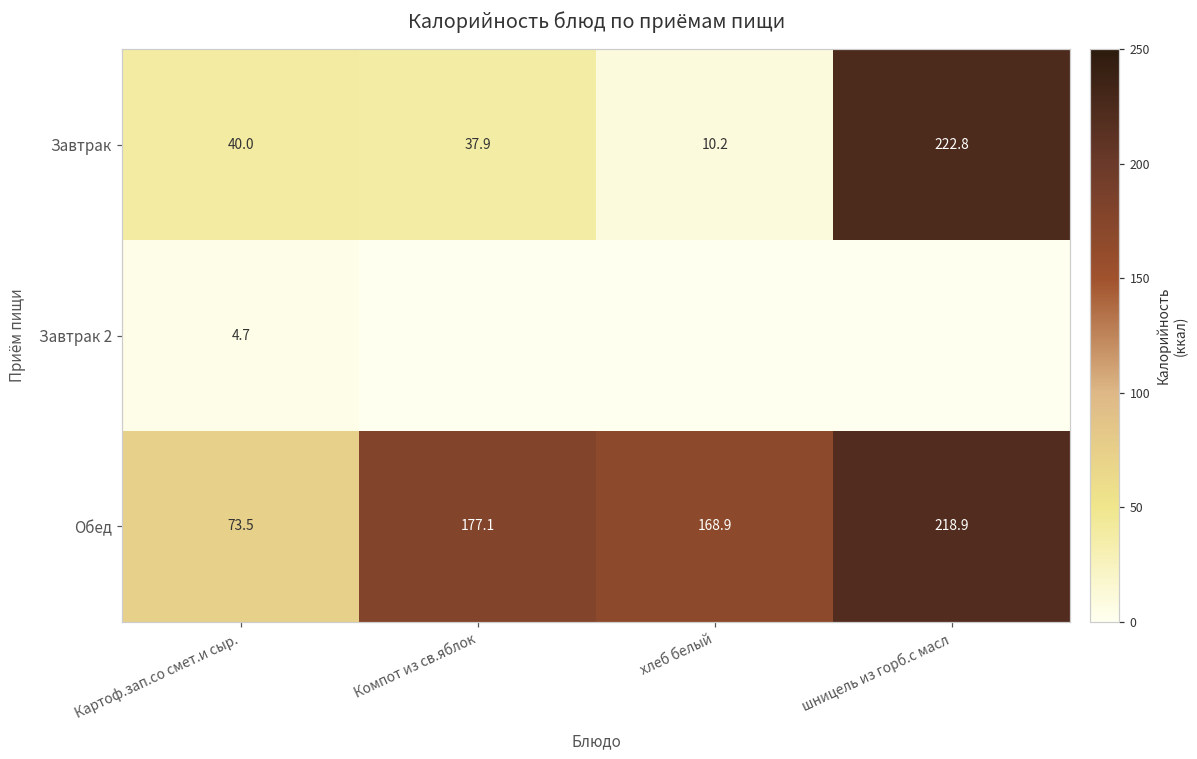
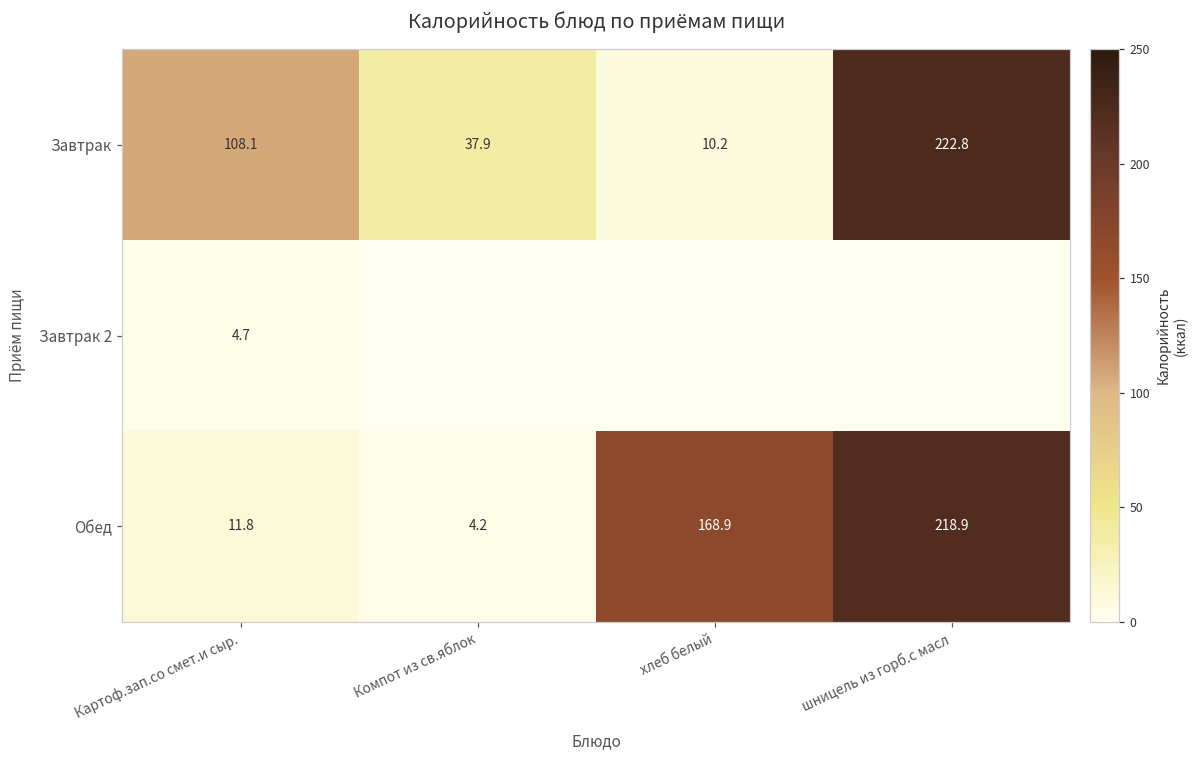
Завтрак, Картоф.зап.со смет.и сыр.: 40.0 -> 108.1
Обед, Картоф.зап.со смет.и сыр.: 73.5 -> 11.8
Обед, Компот из св.яблок: 177.1 -> 4.2
